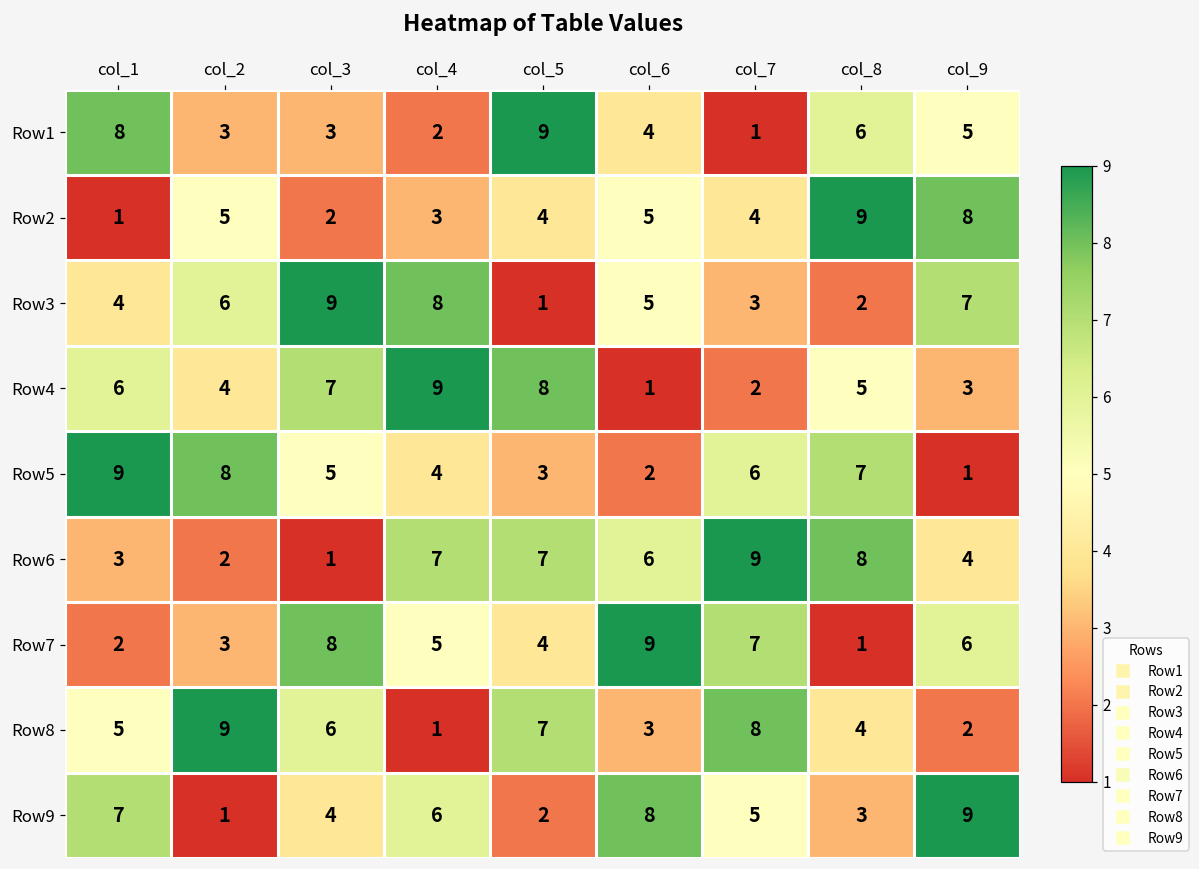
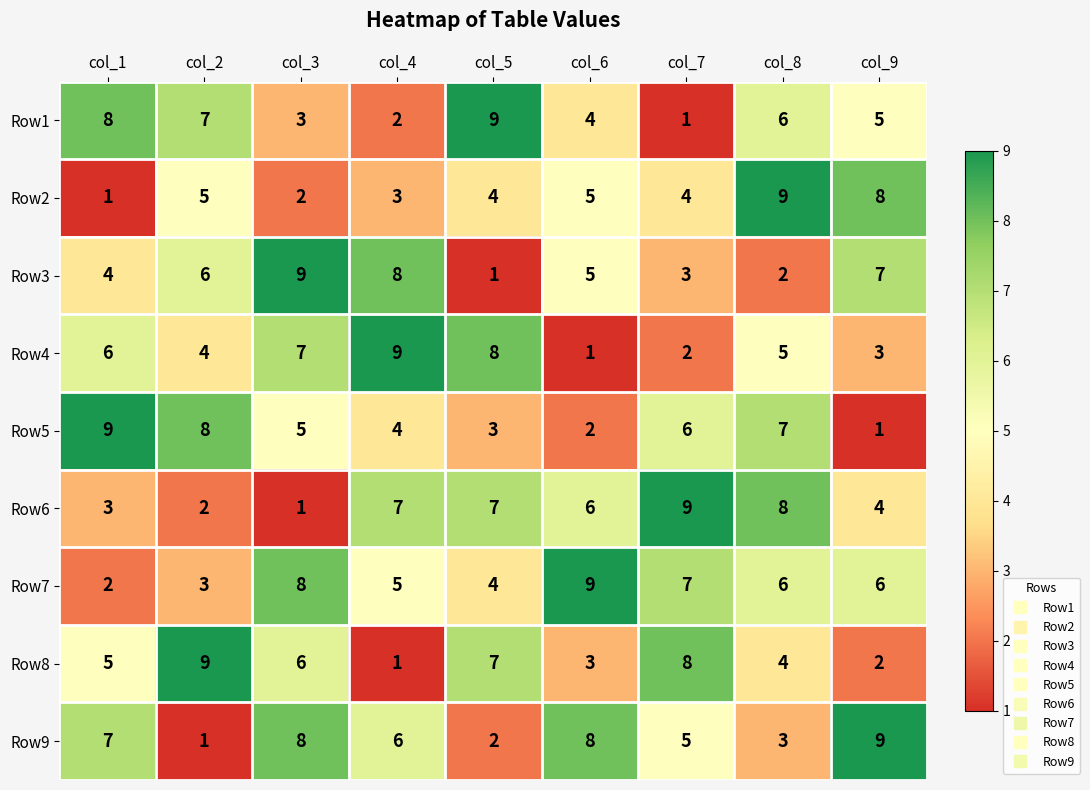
Row1, col_2: 3 -> 7
Row7, col_8: 1 -> 6
Row9, col_3: 4 -> 8
